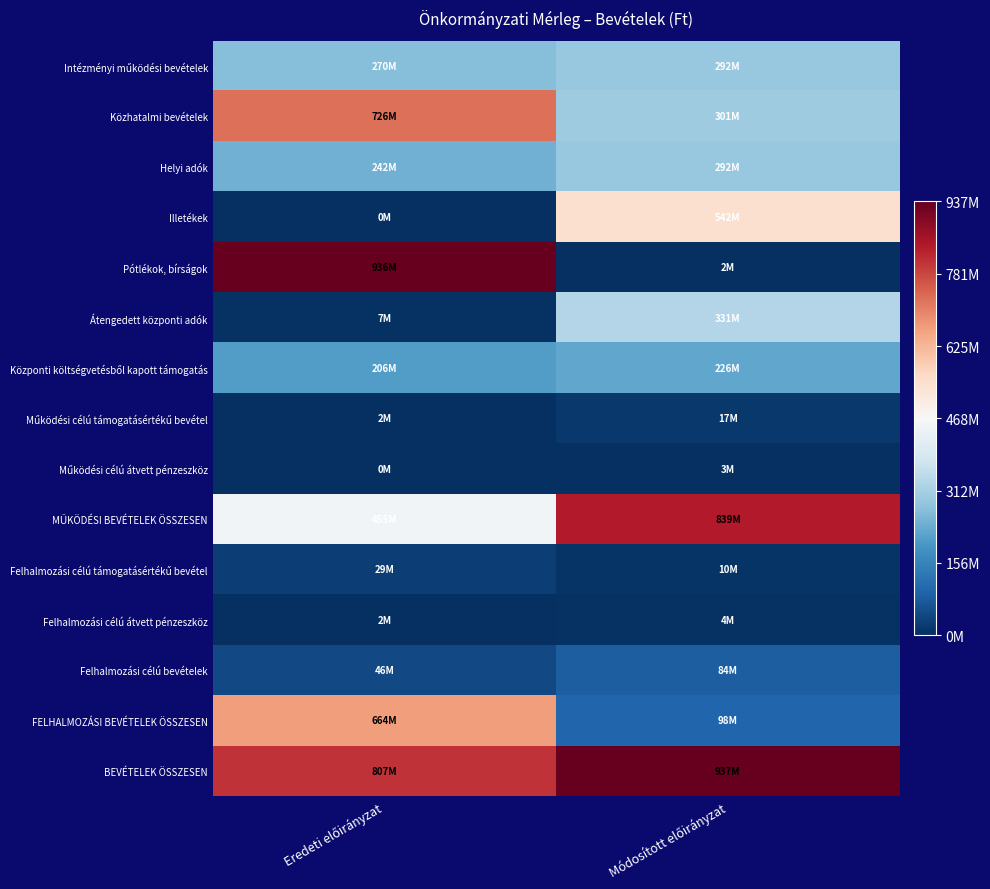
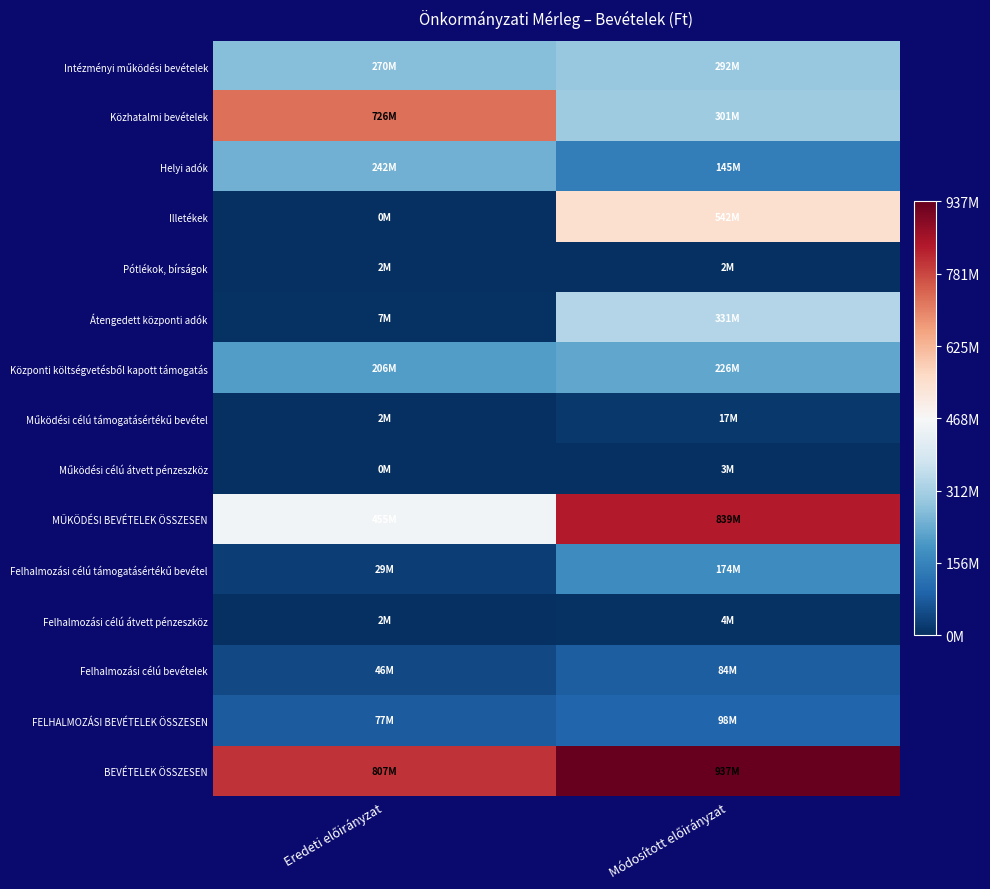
Helyi adók, Módosított előirányzat: 292M -> 145M
Pótlékok, bírságok, Eredeti előirányzat: 936M -> 2M
Felhalmozási célú támogatásértékű bevétel, Módosított előirányzat: 10M -> 174M
FELHALMOZÁSI BEVÉTELEK ÖSSZESEN, Eredeti előirányzat: 664M -> 77M
